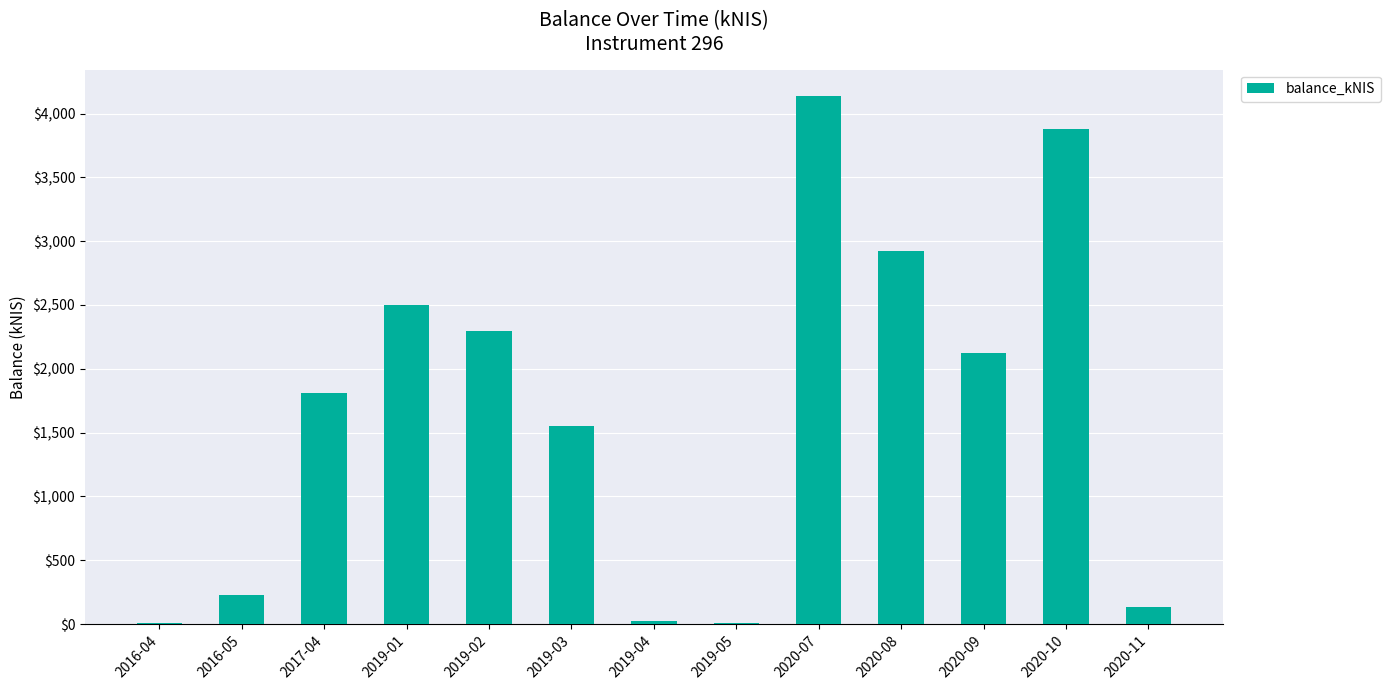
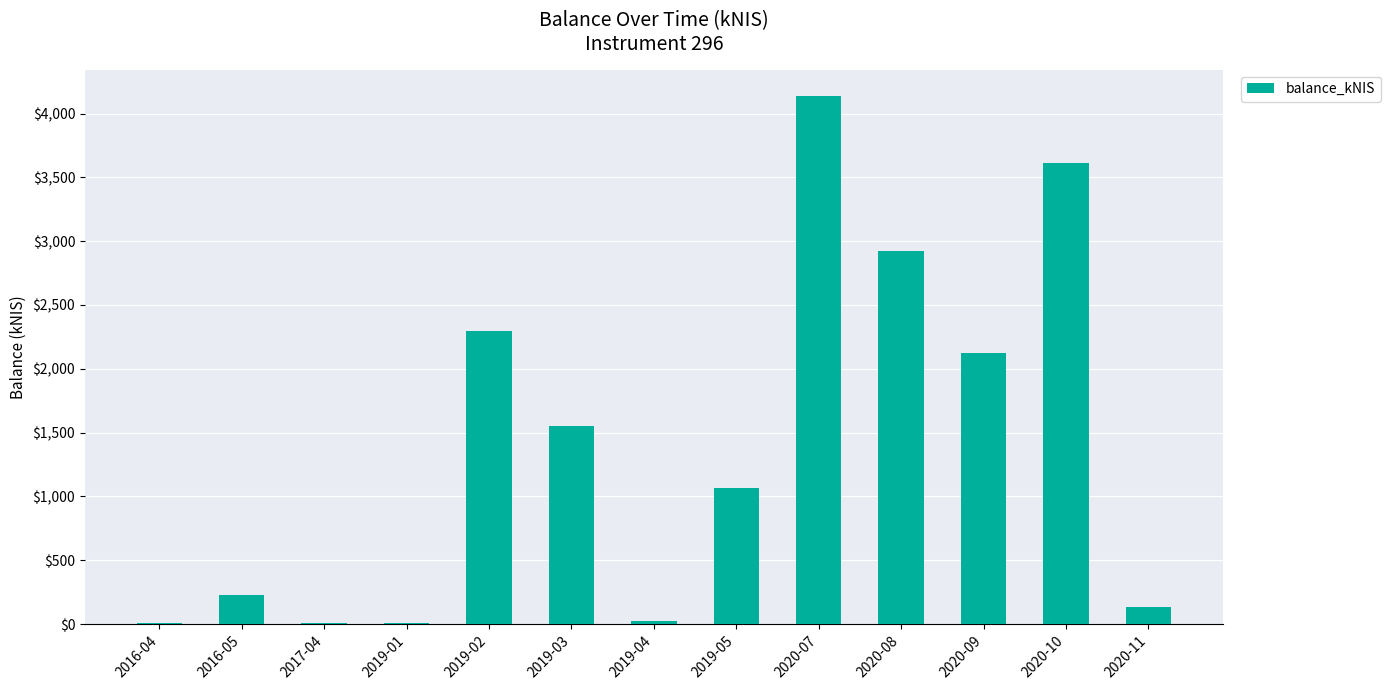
2017-04: $1,810 -> $10
2019-01: $2,500 -> $10
2019-05: $10 -> $1,070
2020-10: $3,880 -> $3,610
